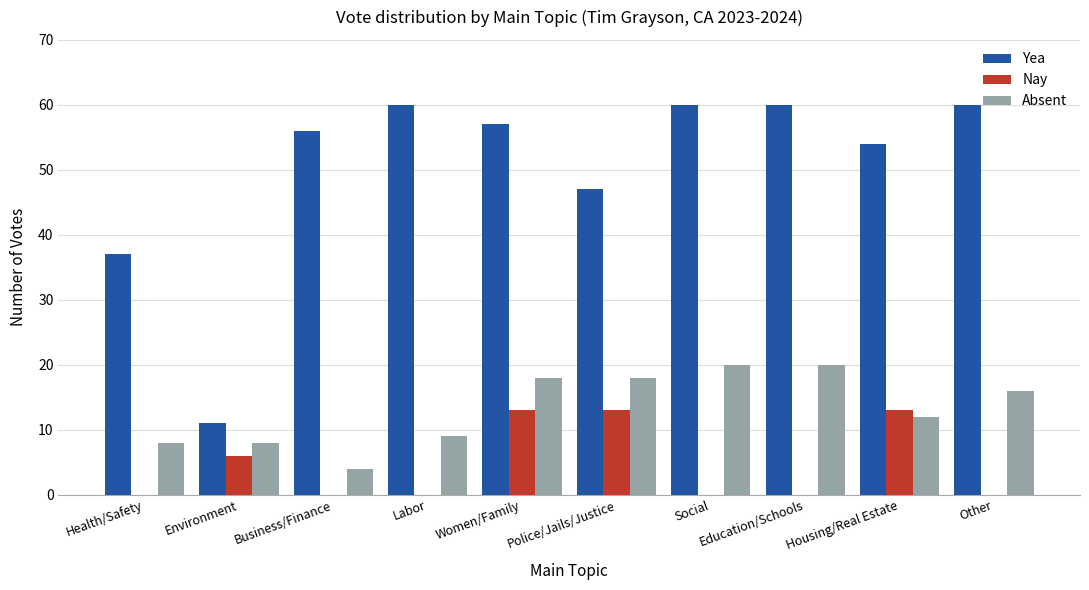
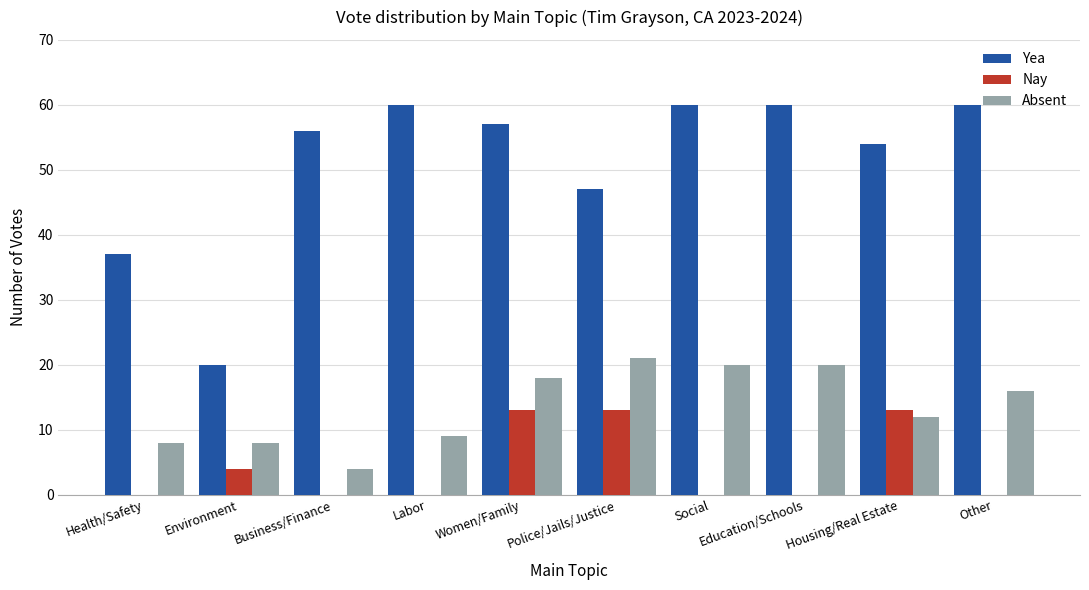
Yea, Environment: 11 -> 20
Nay, Environment: 6 -> 4
Absent, Police/Jails/Justice: 18 -> 21
